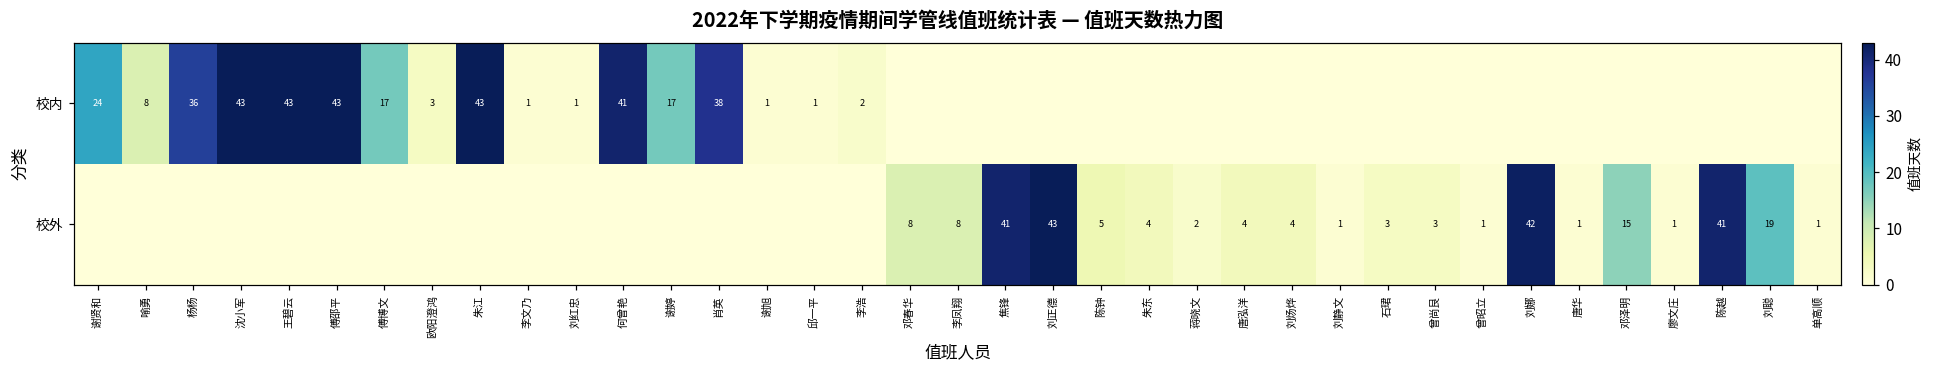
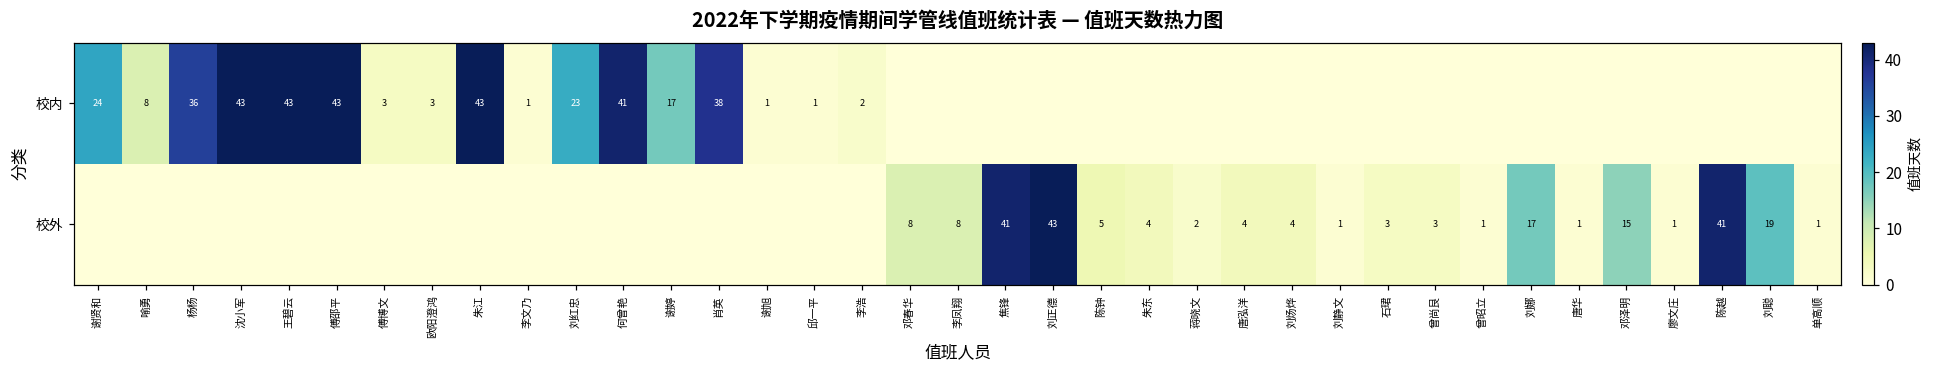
校内, 傅博文: 17 -> 3
校内, 刘红忠: 1 -> 23
校外, 刘娜: 42 -> 17
